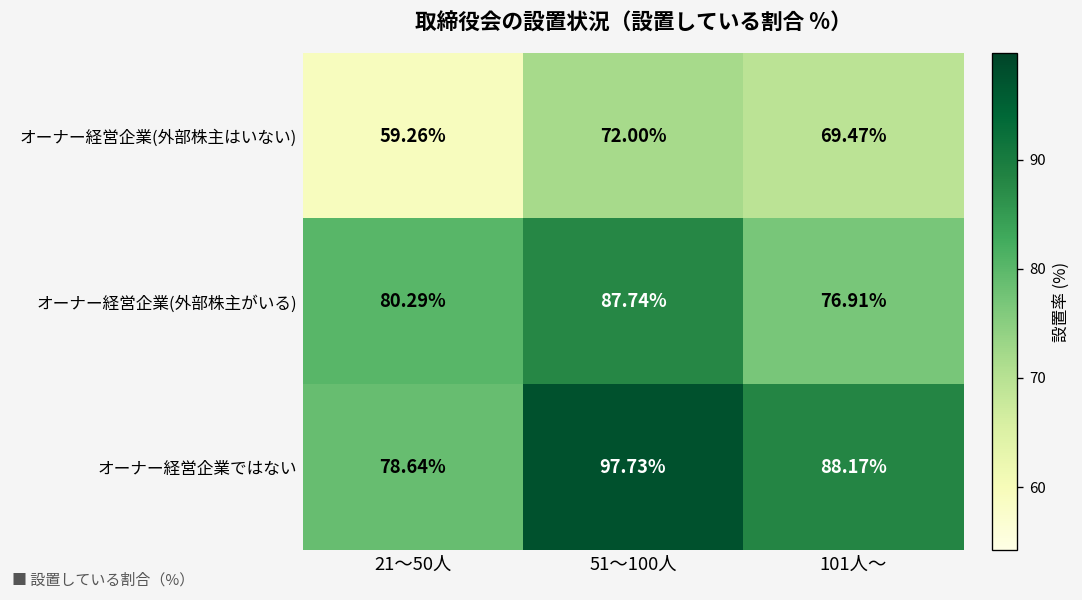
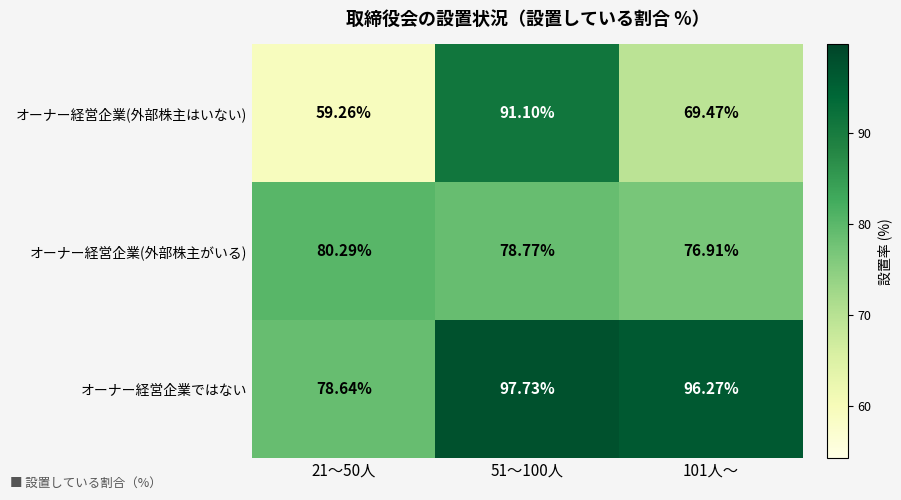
オーナー経営企業(外部株主はいない), 51～100人: 72.00% -> 91.10%
オーナー経営企業(外部株主がいる), 51～100人: 87.74% -> 78.77%
オーナー経営企業ではない, 101人～: 88.17% -> 96.27%
